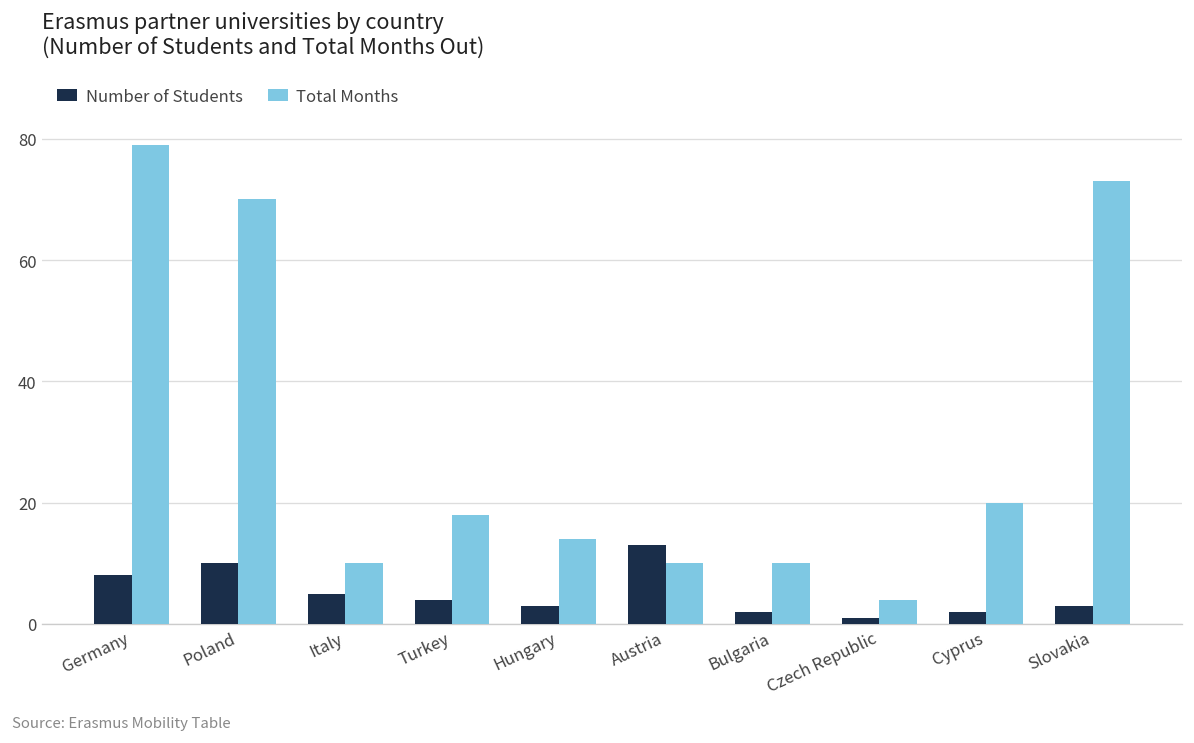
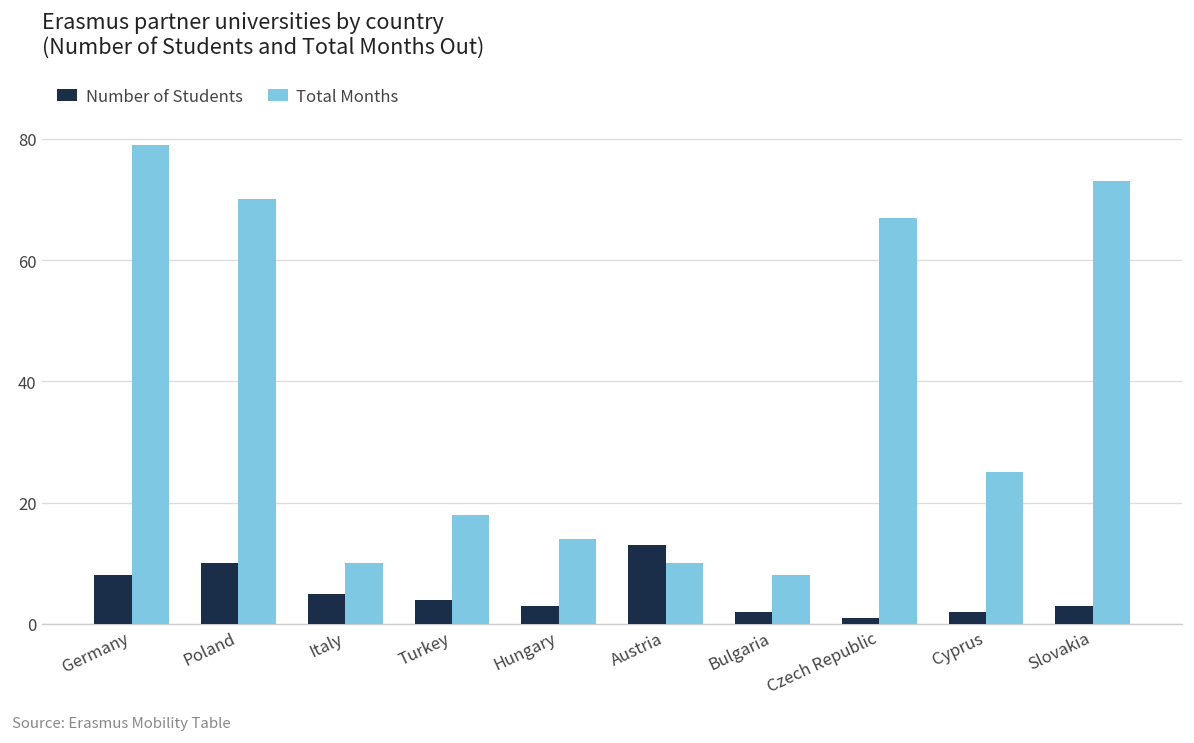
Total Months, Bulgaria: 10 -> 8
Total Months, Czech Republic: 4 -> 67
Total Months, Cyprus: 20 -> 25
